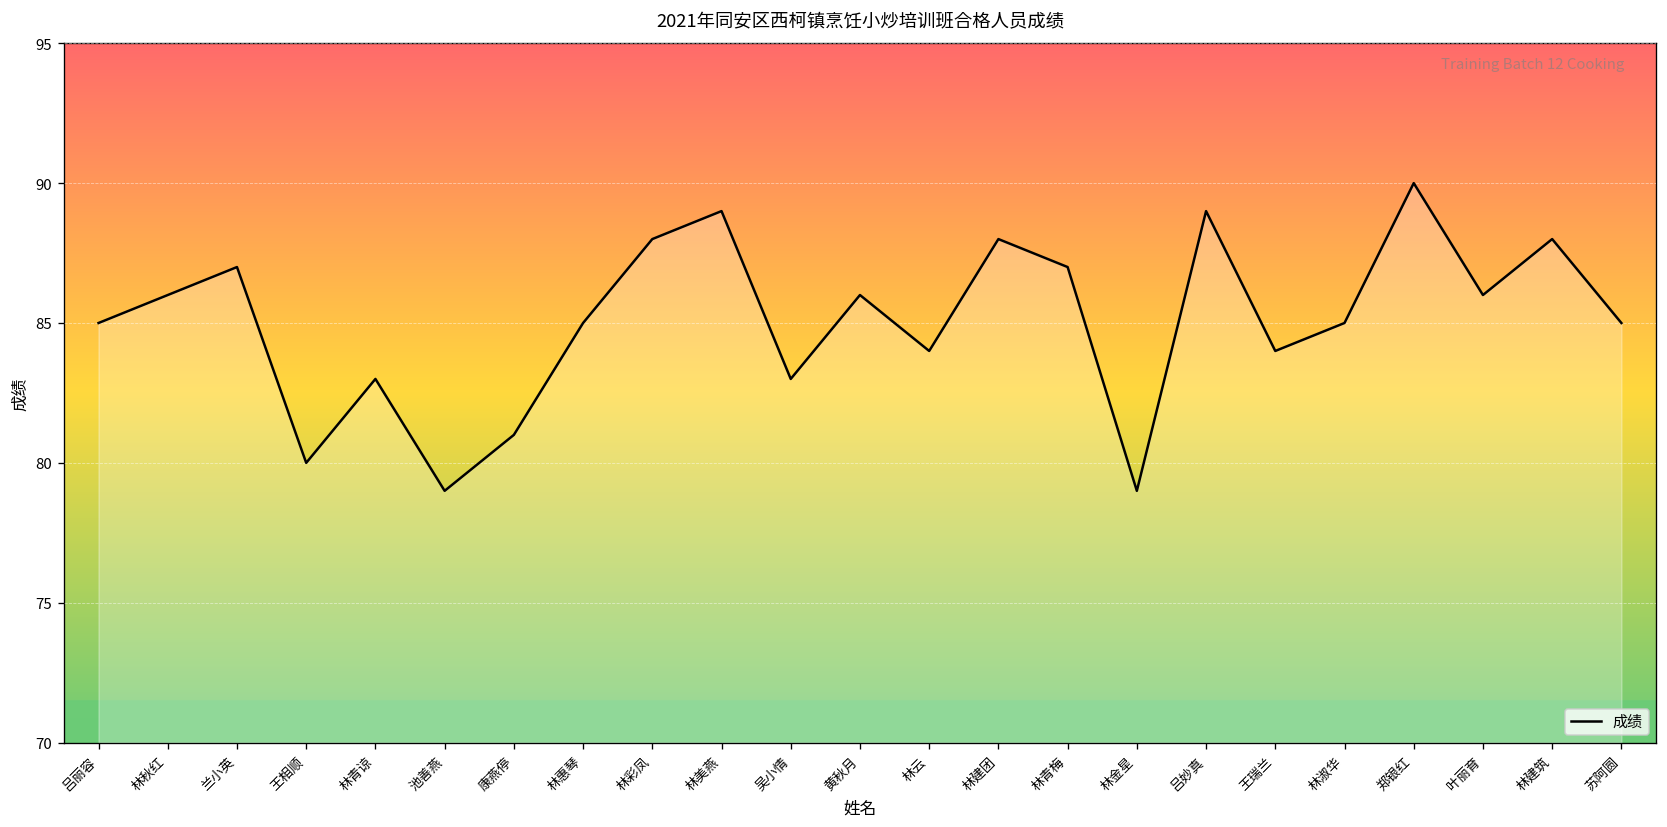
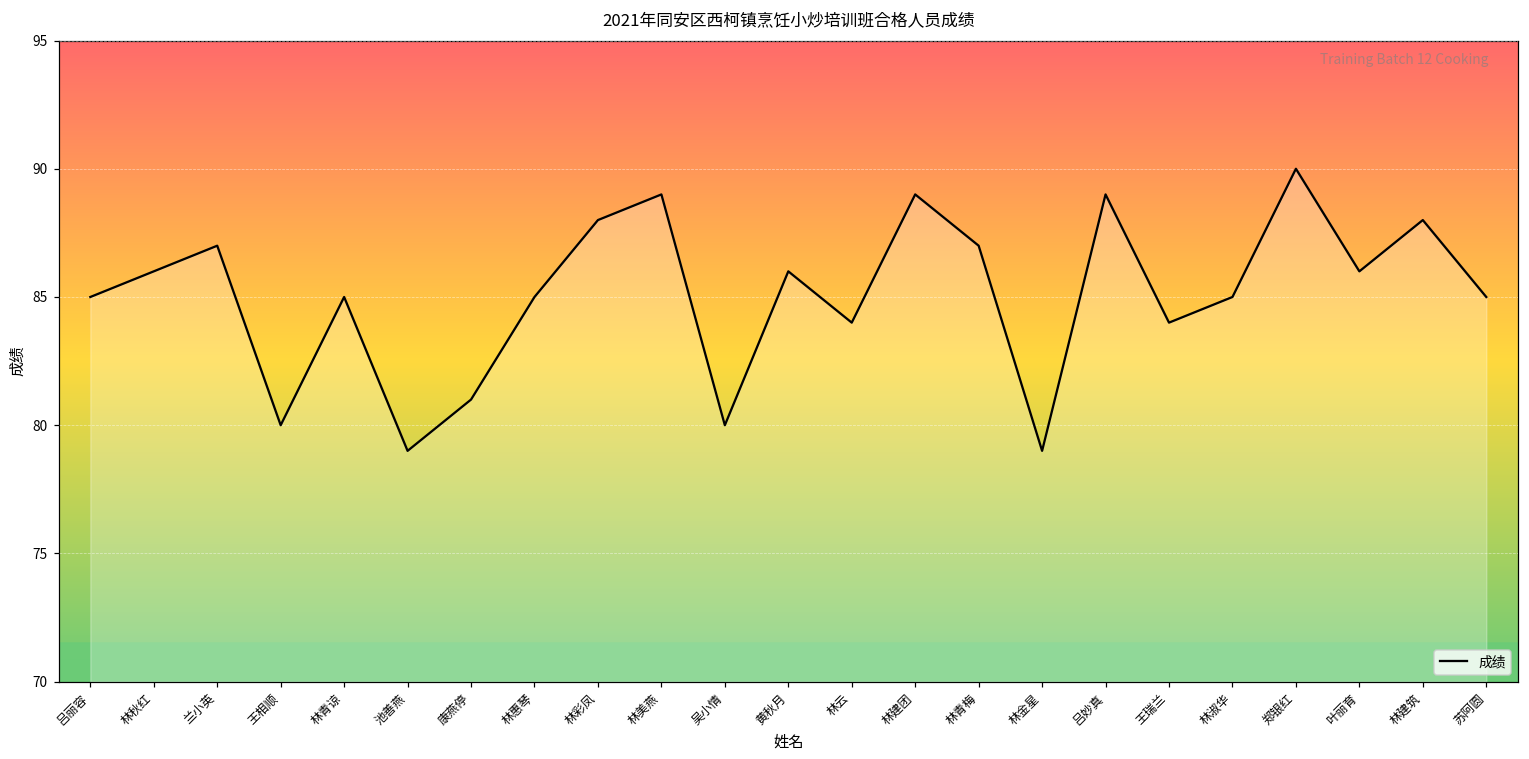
林青谅: 83 -> 85
吴小情: 83 -> 80
林建团: 88 -> 89
